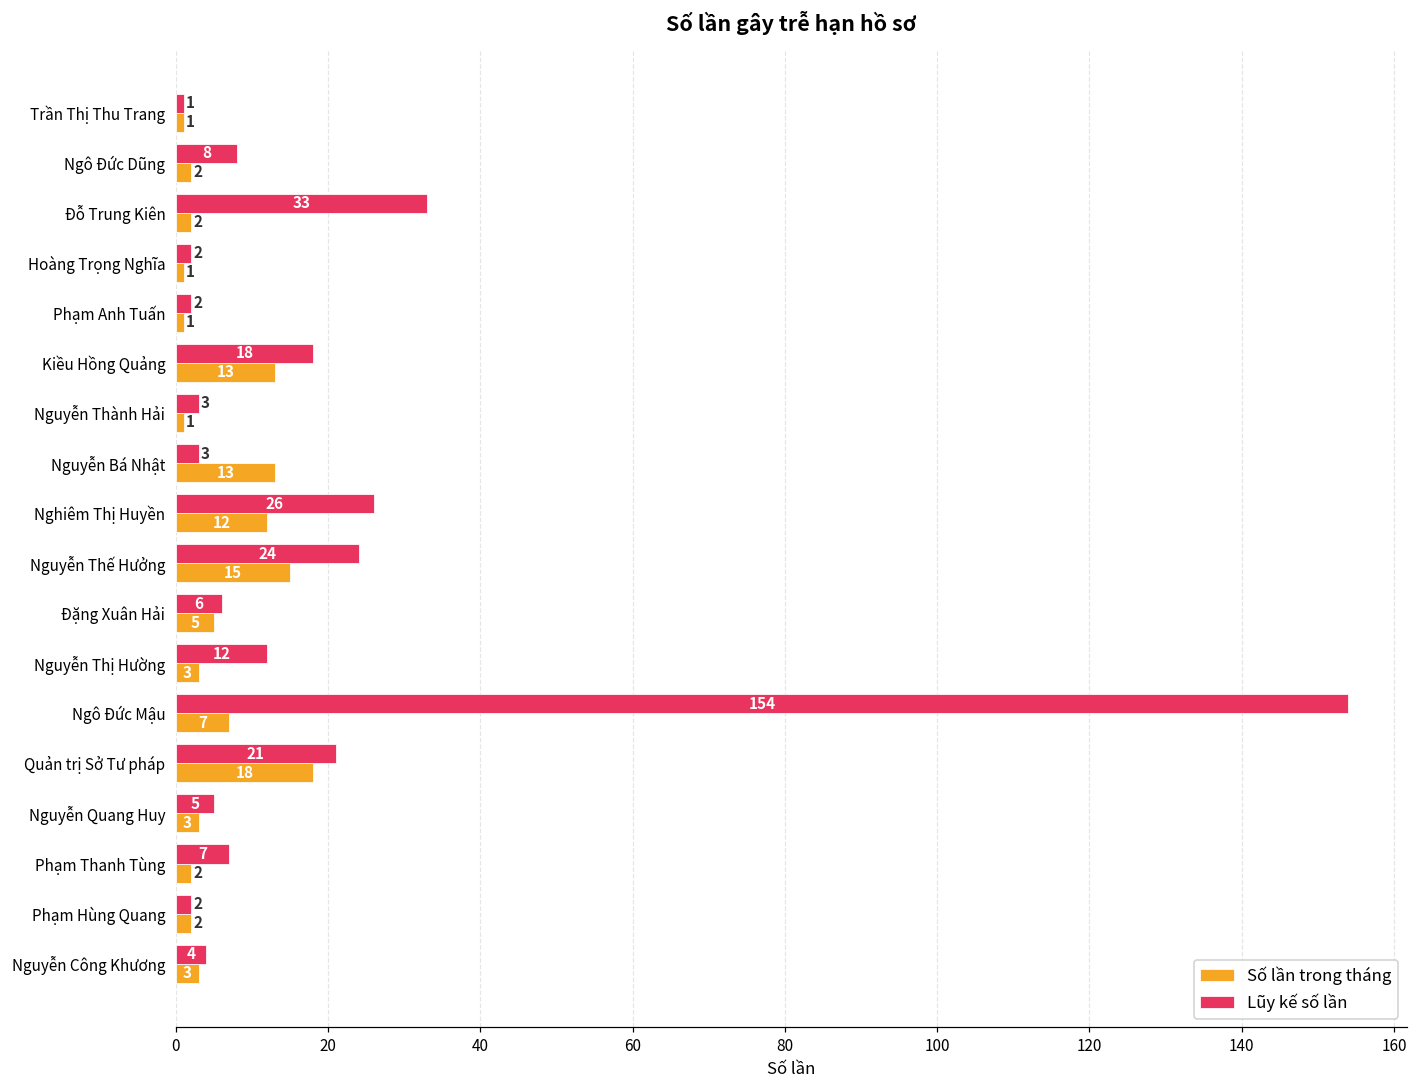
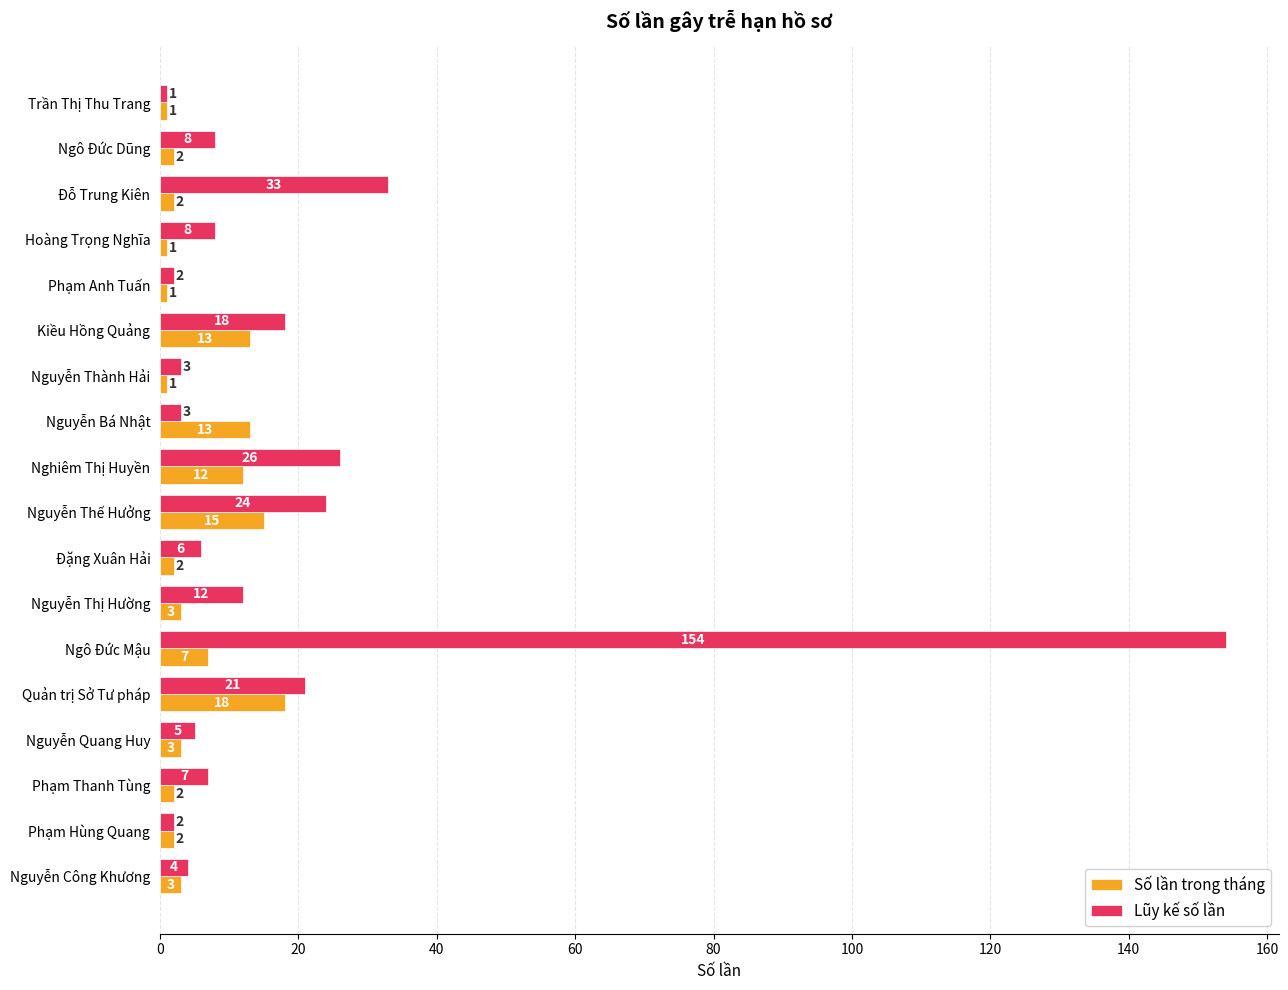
Lũy kế số lần, Hoàng Trọng Nghĩa: 2 -> 8
Số lần trong tháng, Đặng Xuân Hải: 5 -> 2
